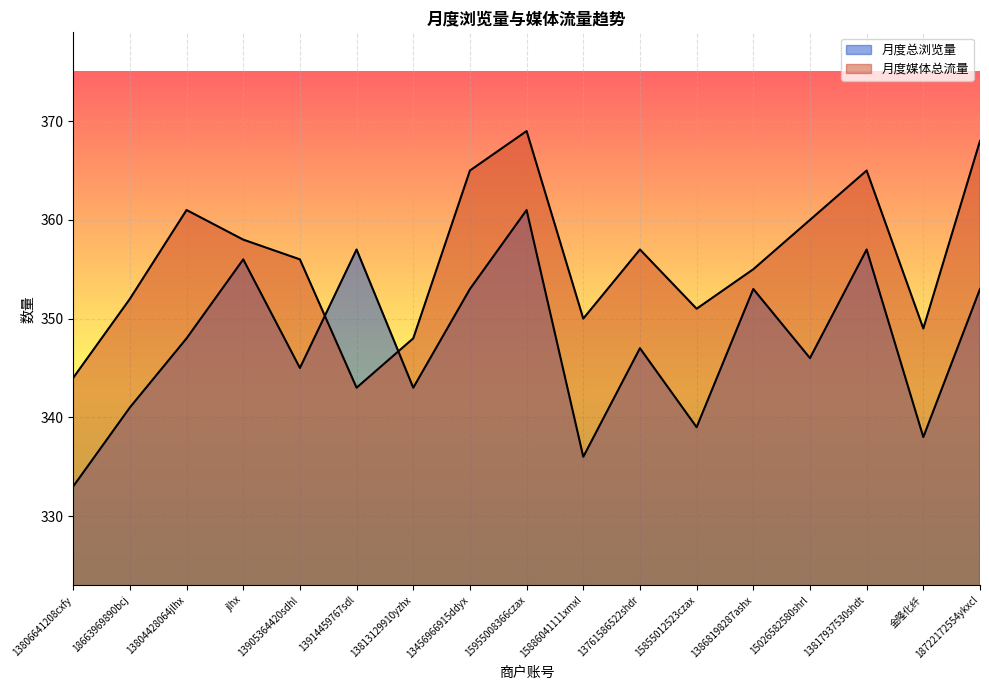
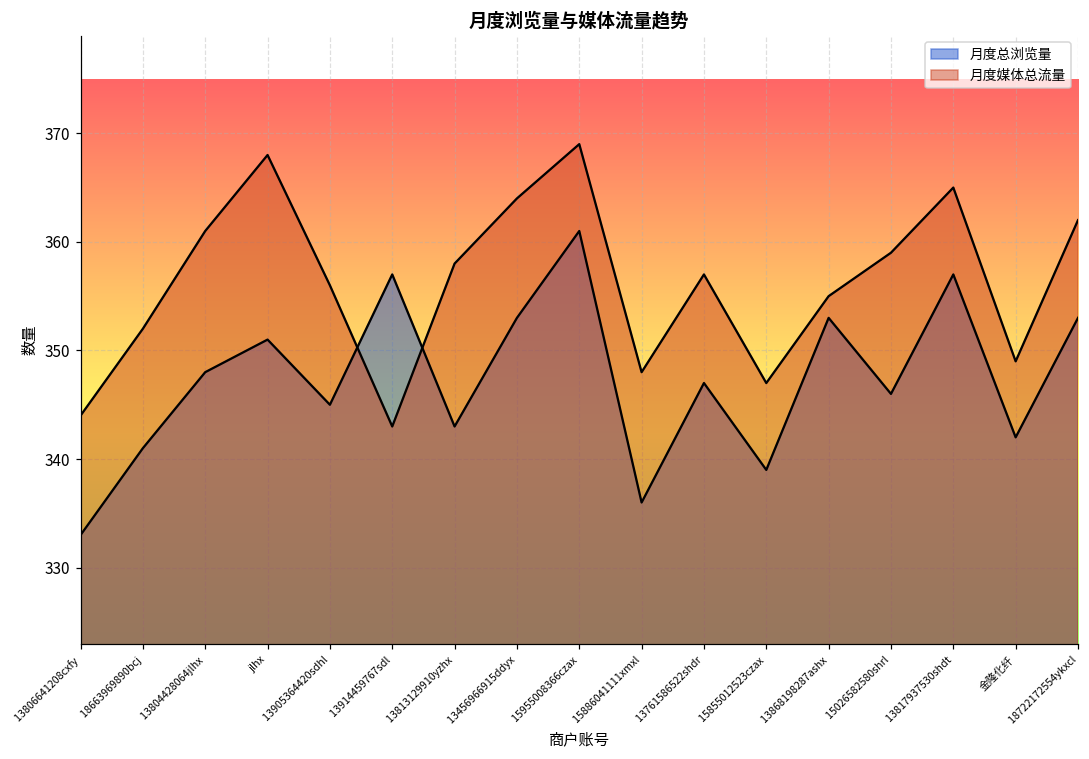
月度总浏览量, jlhx: 356 -> 351
月度媒体总流量, jlhx: 358 -> 368
月度媒体总流量, 13813129910yzhx: 348 -> 358
月度媒体总流量, 13456966915ddyx: 365 -> 364
月度媒体总流量, 15886041111xmxl: 350 -> 348
月度媒体总流量, 15855012523czax: 351 -> 347
月度媒体总流量, 15026582580shrl: 360 -> 359
月度总浏览量, 金隆化纤: 338 -> 342
月度媒体总流量, 18722172554ykxcl: 368 -> 362
